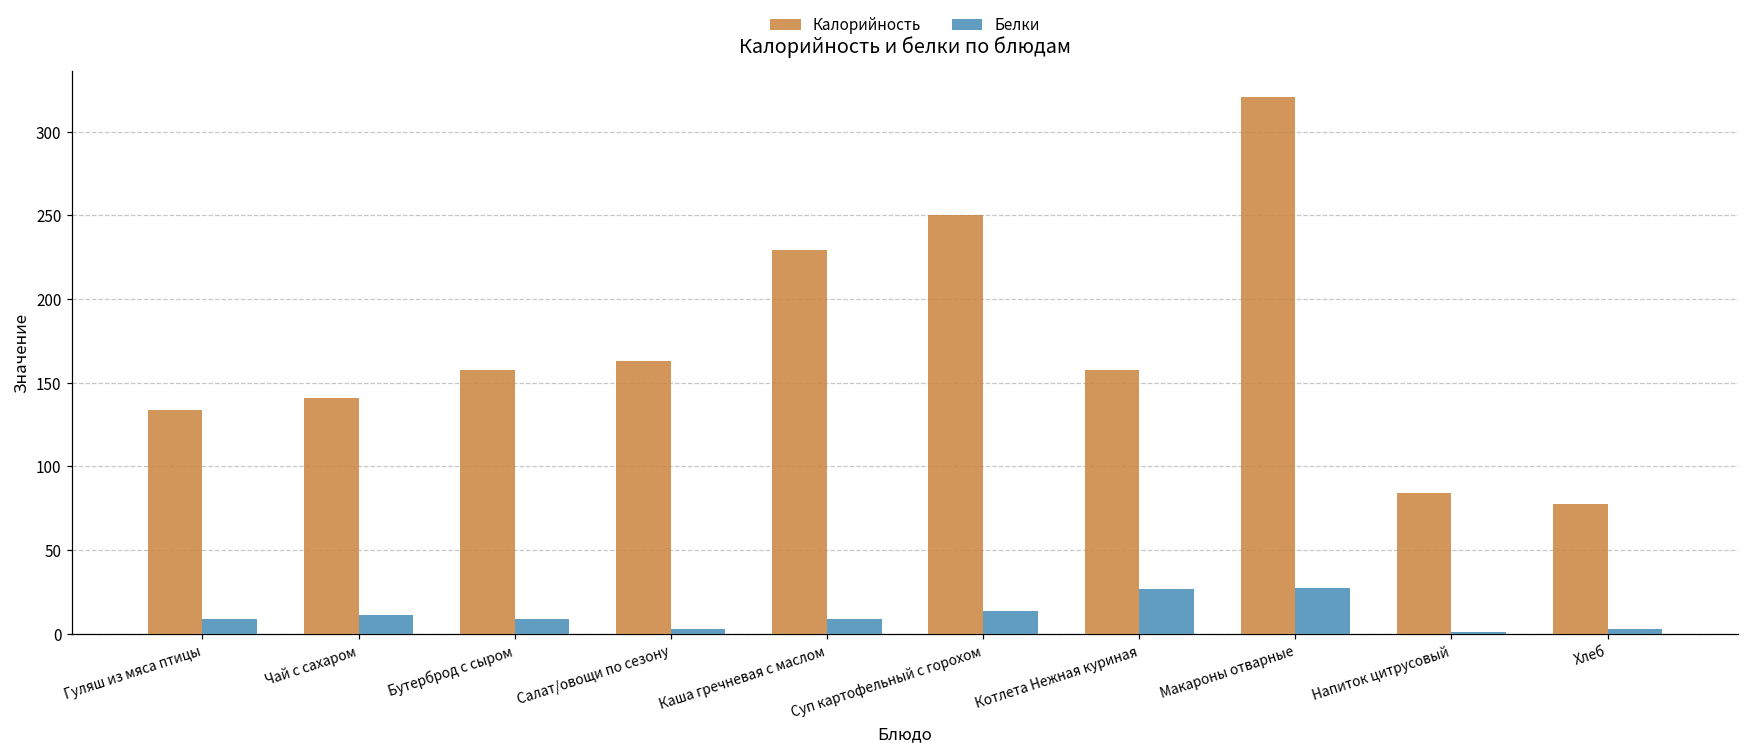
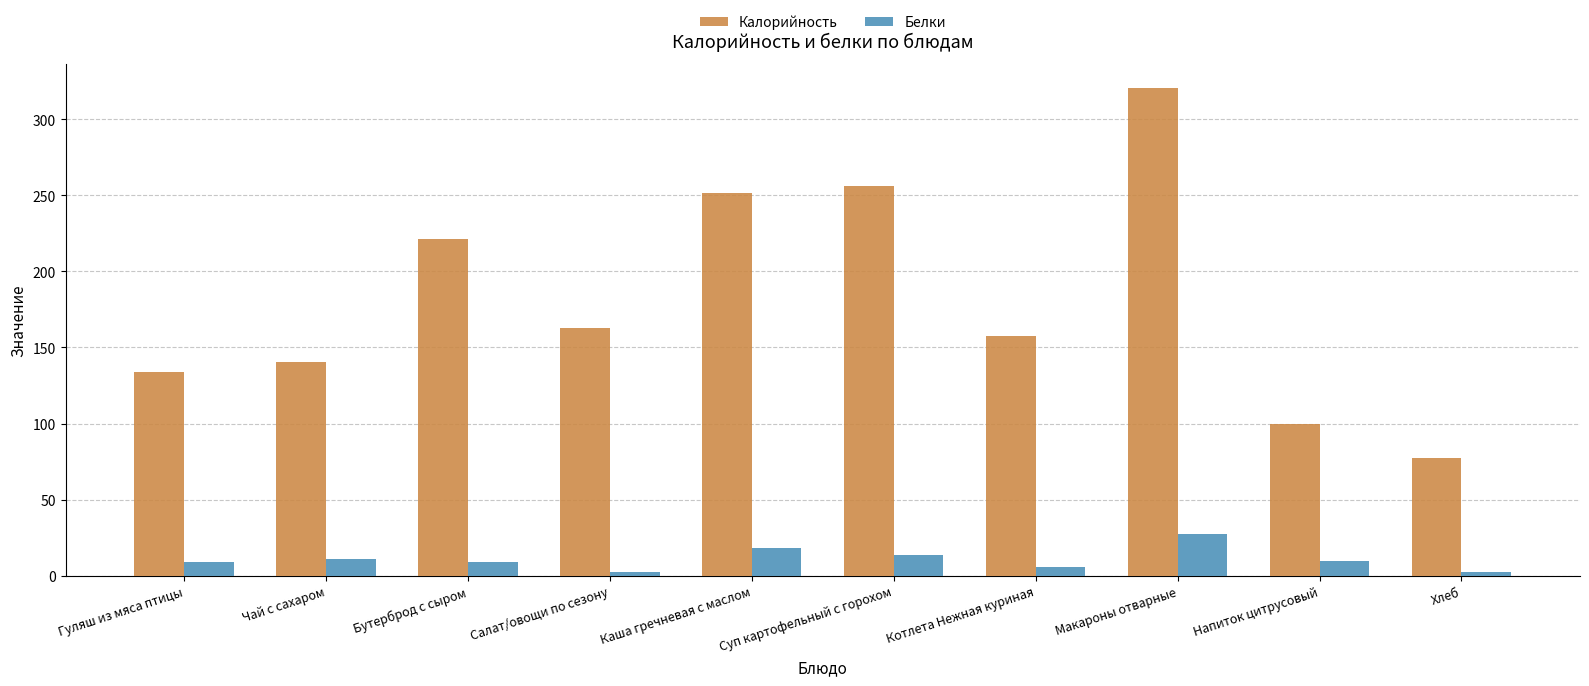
Калорийность, Бутерброд с сыром: 158 -> 221
Калорийность, Каша гречневая с маслом: 229 -> 252
Белки, Каша гречневая с маслом: 9 -> 18
Калорийность, Суп картофельный с горохом: 250 -> 256
Белки, Котлета Нежная куриная: 27 -> 5
Калорийность, Напиток цитрусовый: 84 -> 100
Белки, Напиток цитрусовый: 1 -> 10
